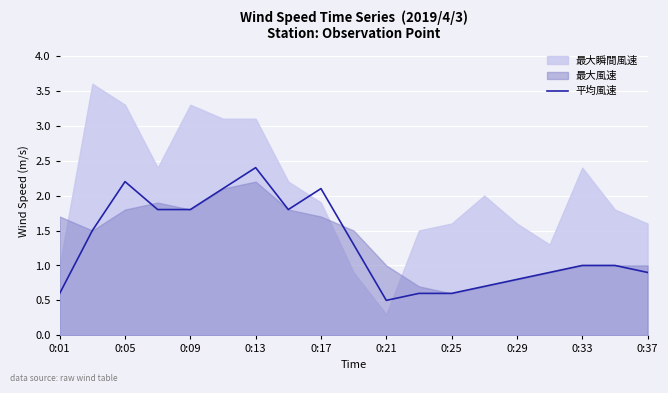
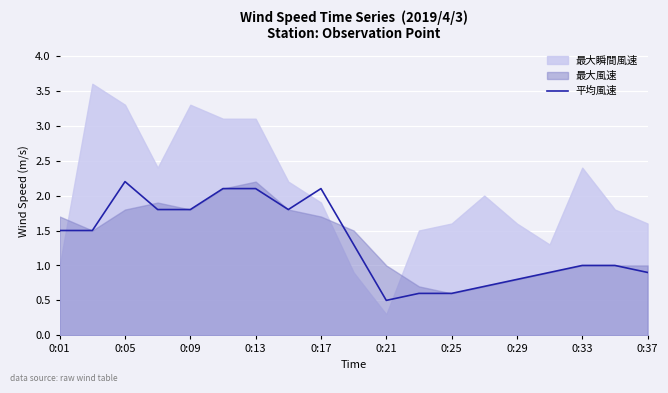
平均風速, 0:01: 0.6 -> 1.5
平均風速, 0:13: 2.4 -> 2.1
